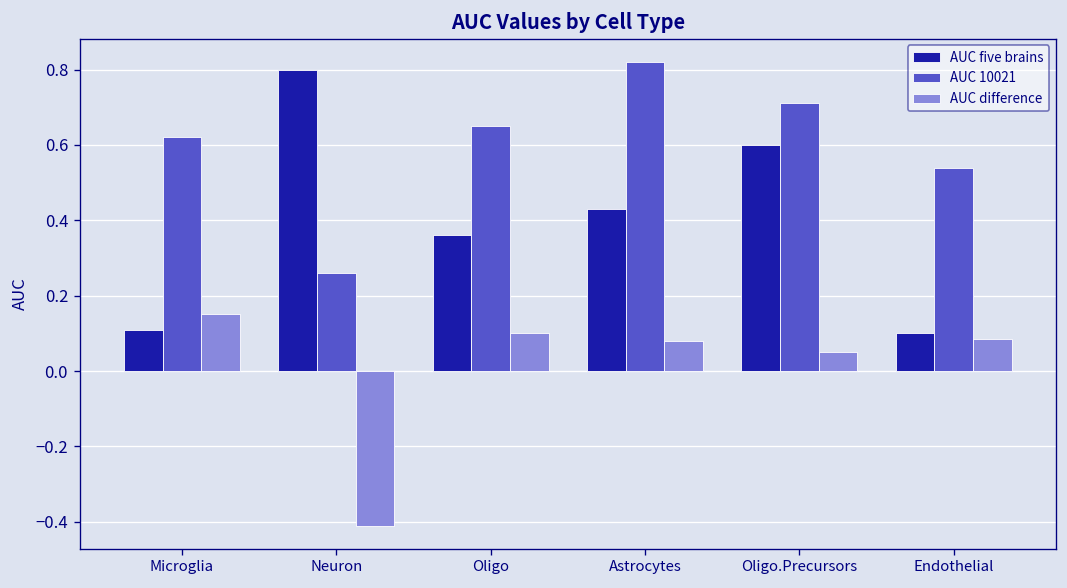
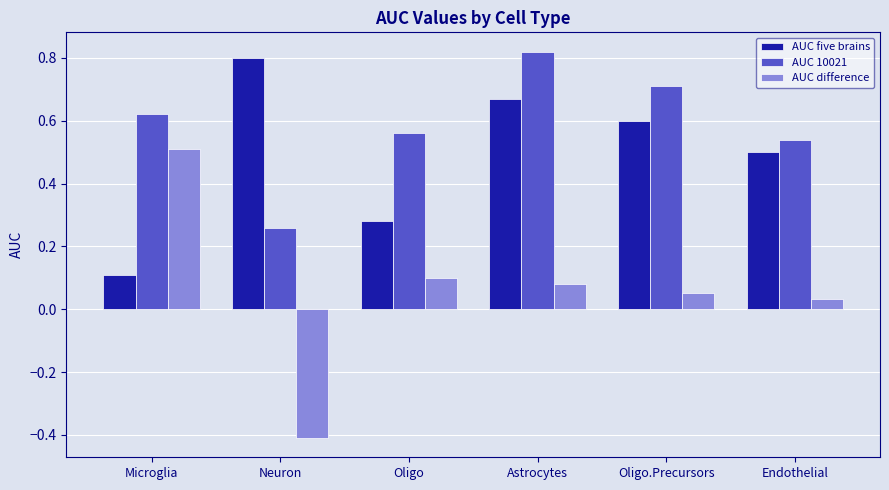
AUC difference, Microglia: 0.15 -> 0.51
AUC five brains, Oligo: 0.36 -> 0.28
AUC 10021, Oligo: 0.65 -> 0.56
AUC five brains, Astrocytes: 0.43 -> 0.67
AUC five brains, Endothelial: 0.1 -> 0.5
AUC difference, Endothelial: 0.09 -> 0.03
